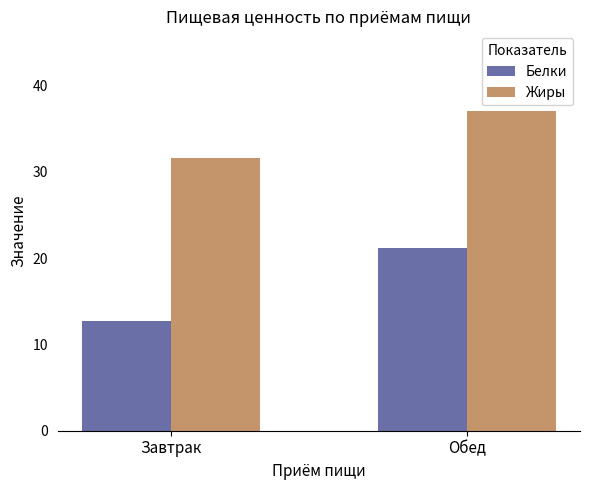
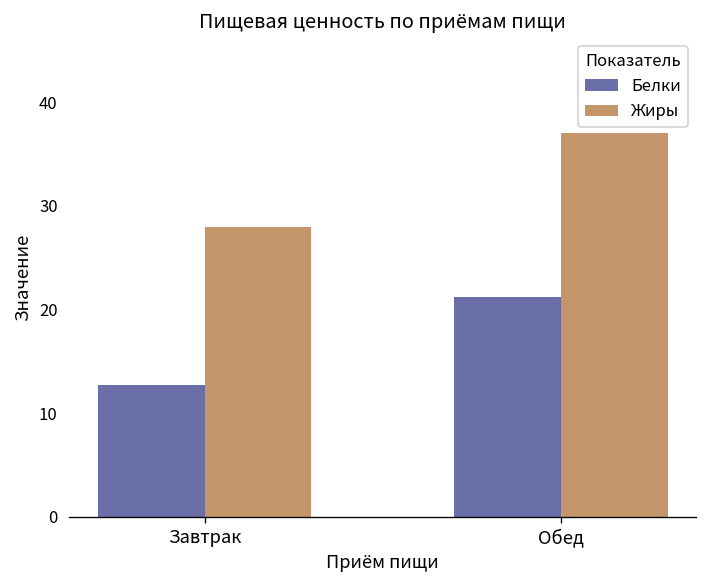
Жиры, Завтрак: 32 -> 28
